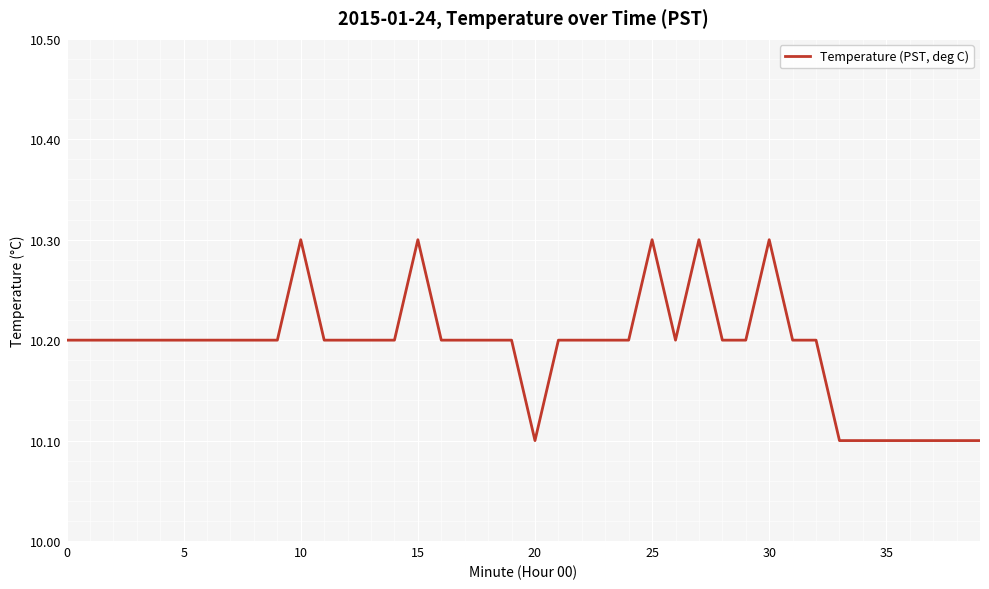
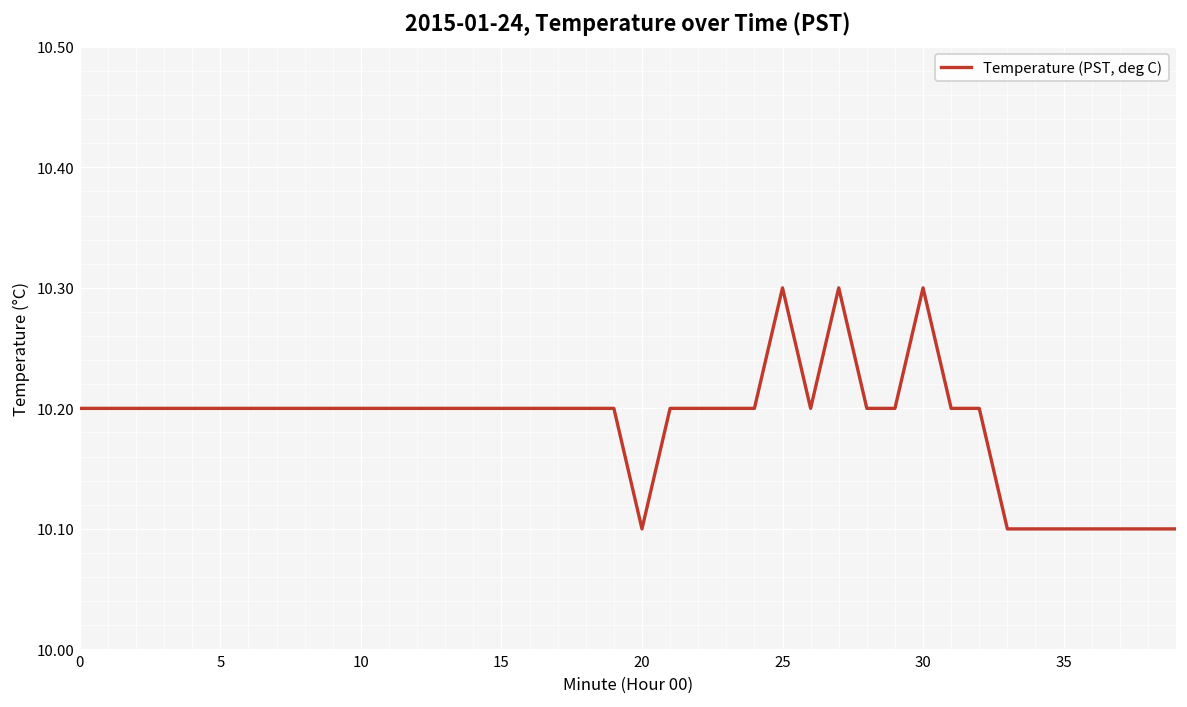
10: 10.3 -> 10.2
15: 10.3 -> 10.2
